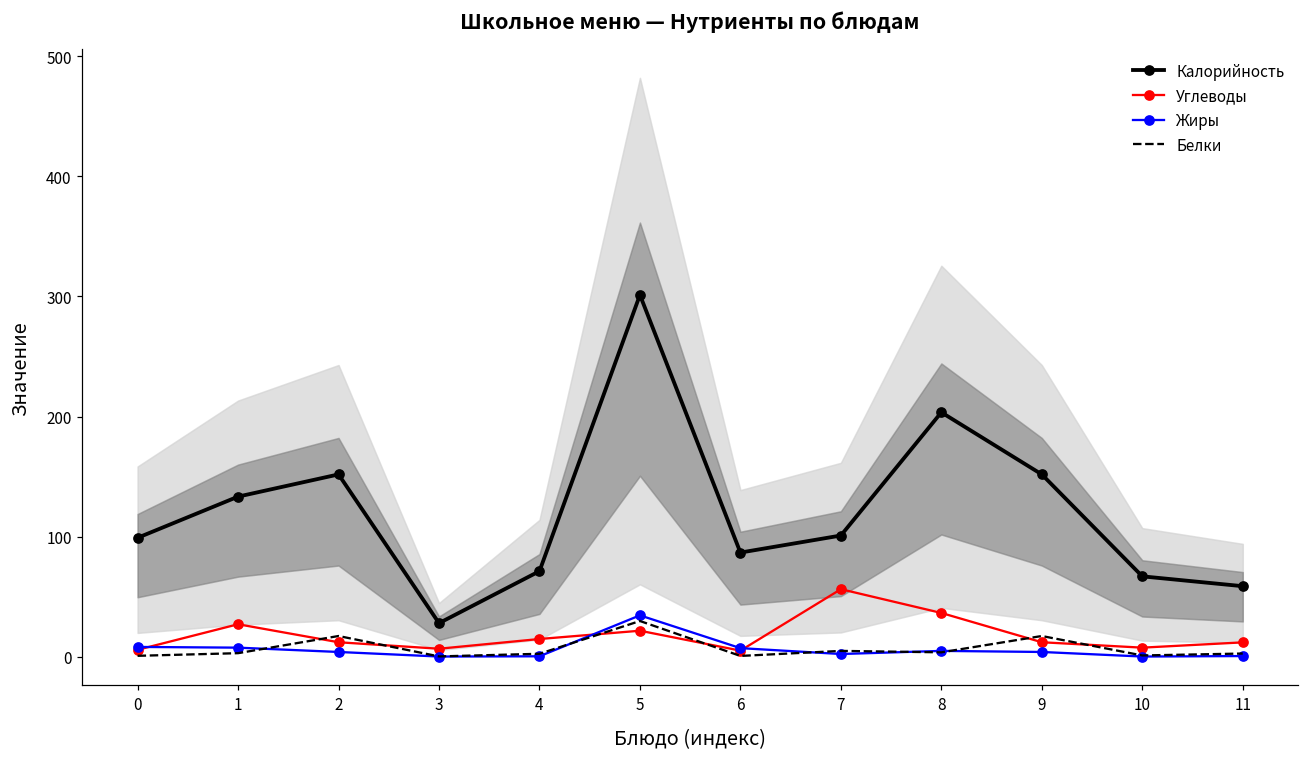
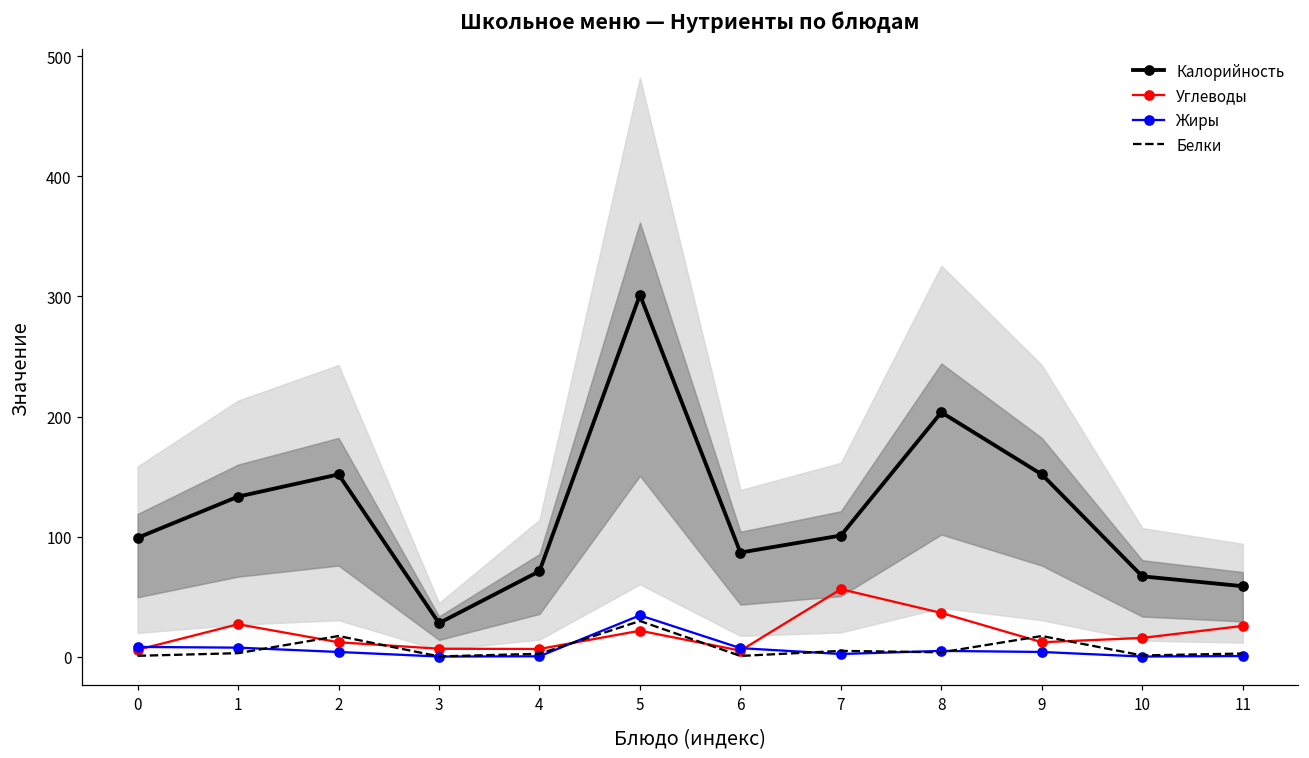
Углеводы, 4: 15 -> 6
Углеводы, 10: 8 -> 16
Углеводы, 11: 12 -> 26
